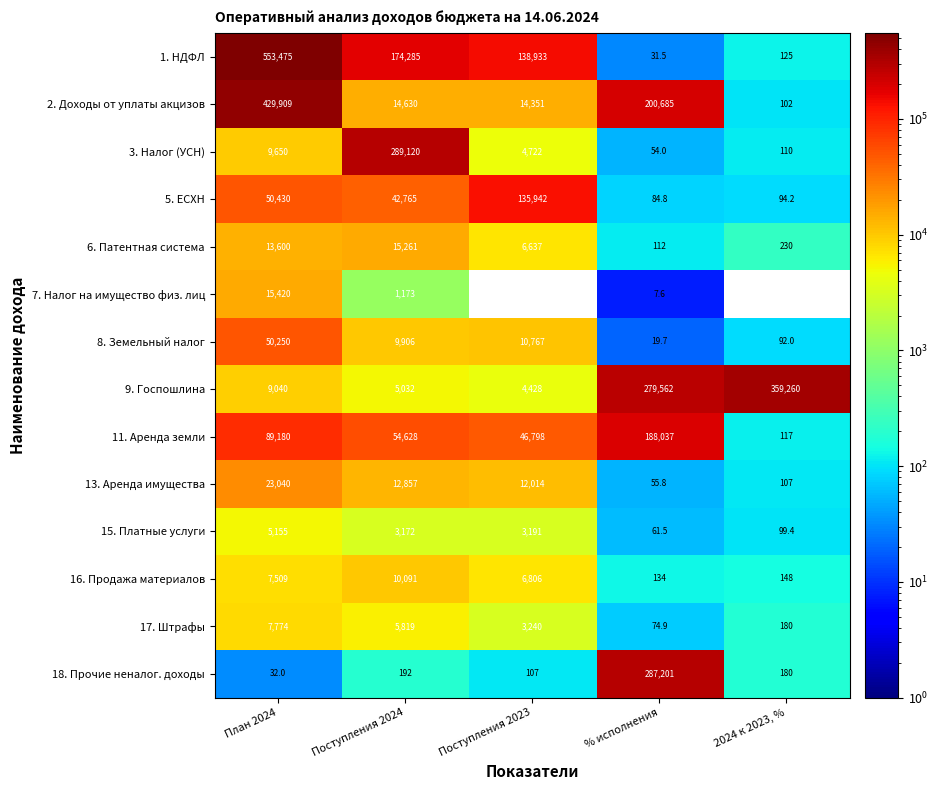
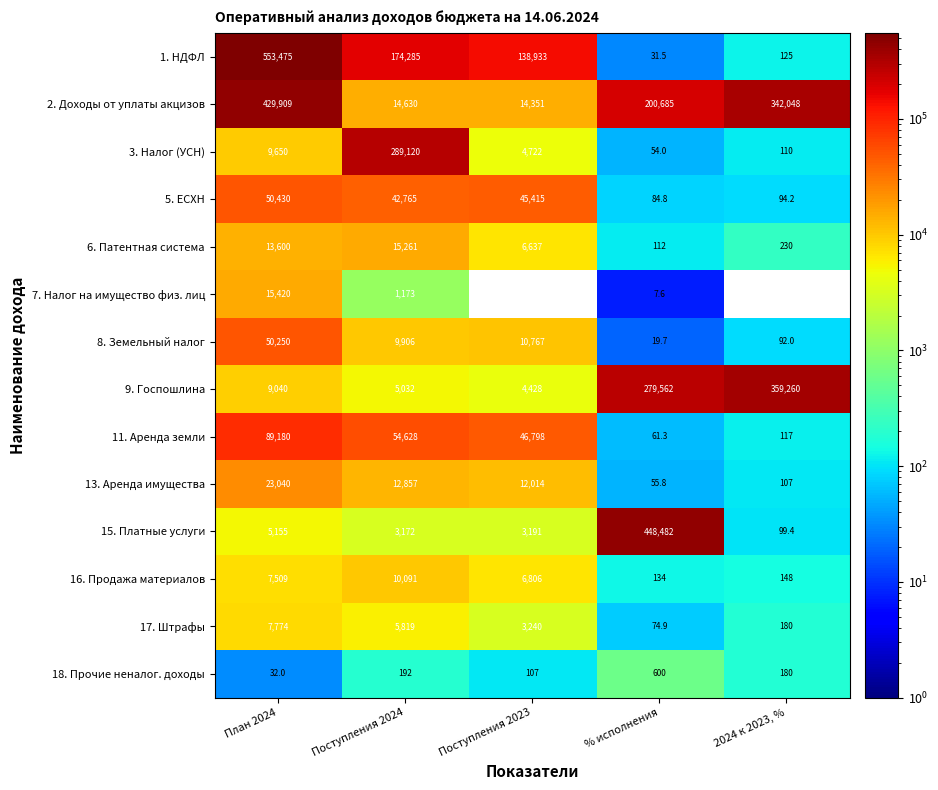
2. Доходы от уплаты акцизов, 2024 к 2023, %: 102 -> 342,048
5. ЕСХН, Поступления 2023: 135,942 -> 45,415
11. Аренда земли, % исполнения: 188,037 -> 61.3
15. Платные услуги, % исполнения: 61.5 -> 448,482
18. Прочие неналог. доходы, % исполнения: 287,201 -> 600
